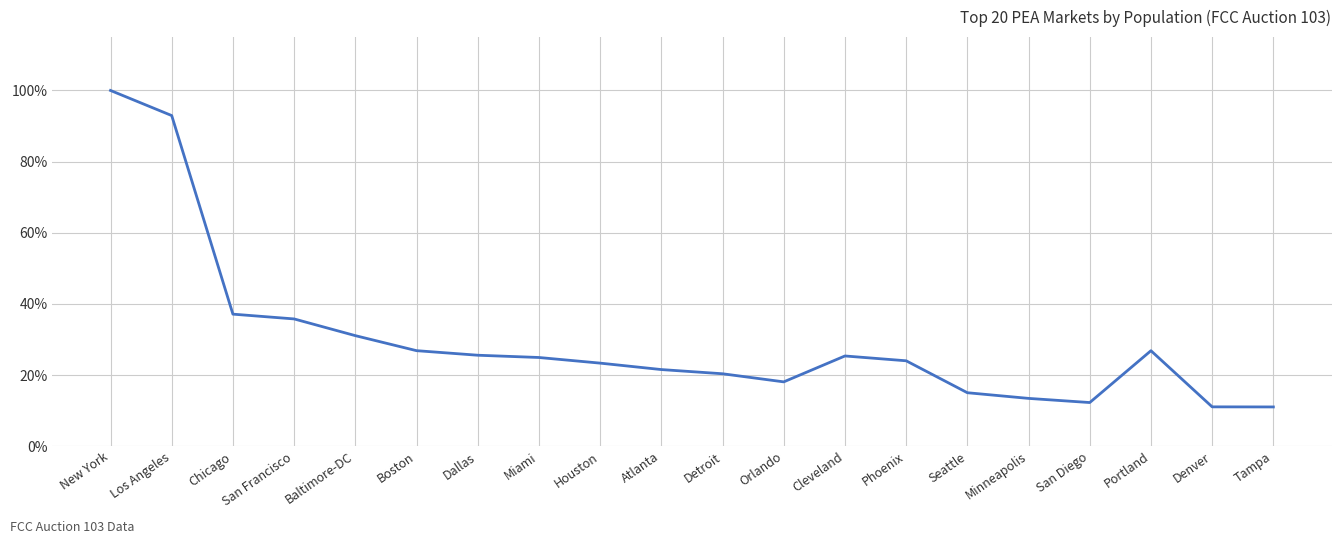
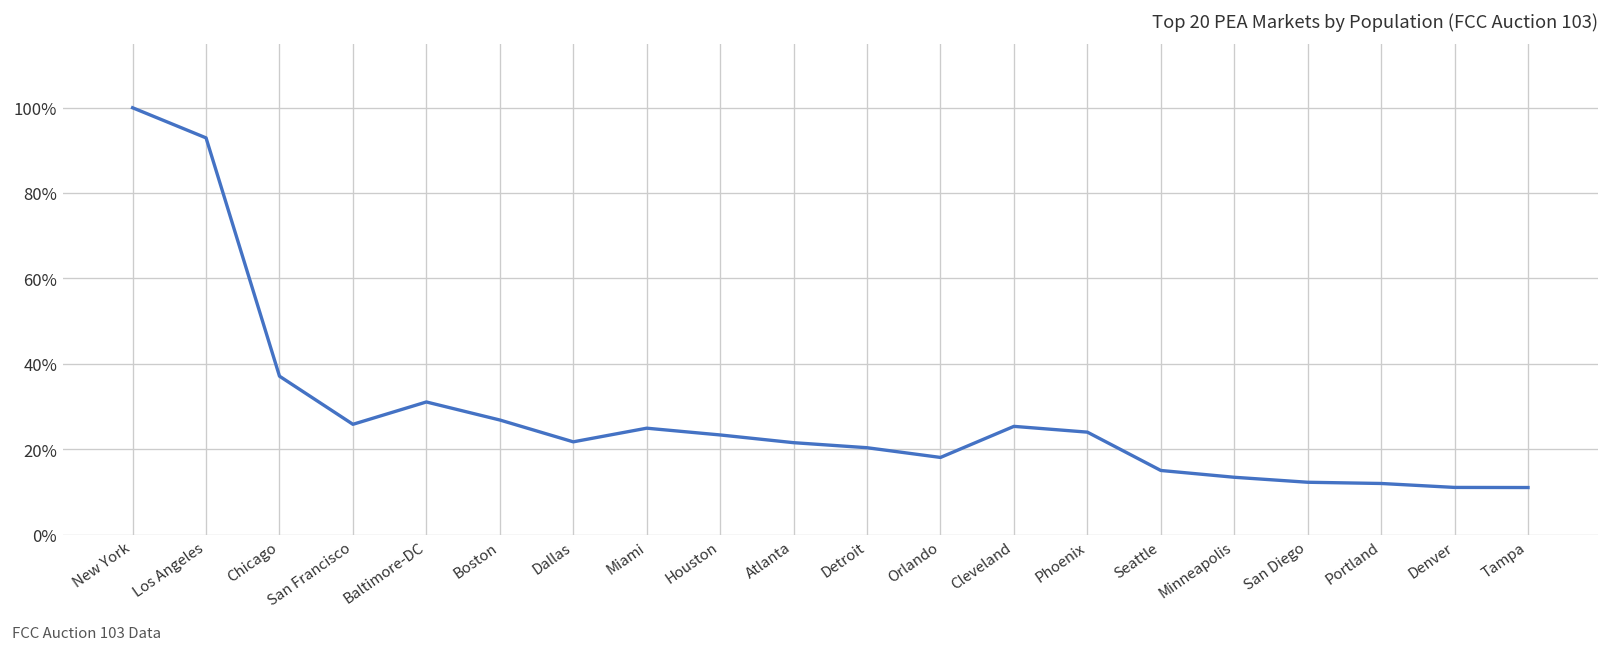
San Francisco: 36% -> 26%
Dallas: 26% -> 22%
Portland: 27% -> 12%
